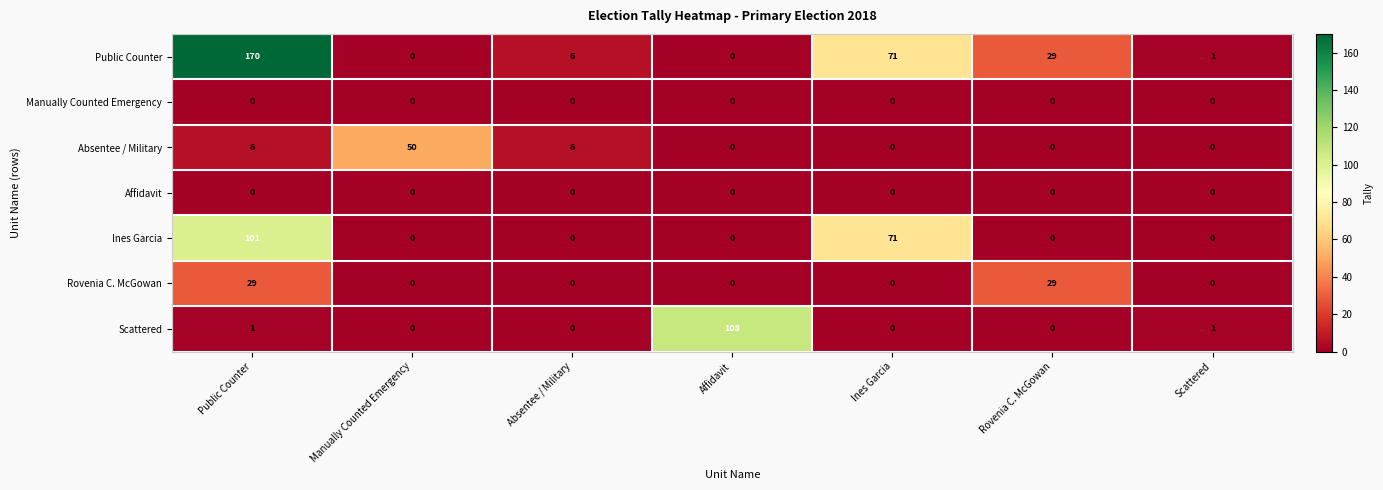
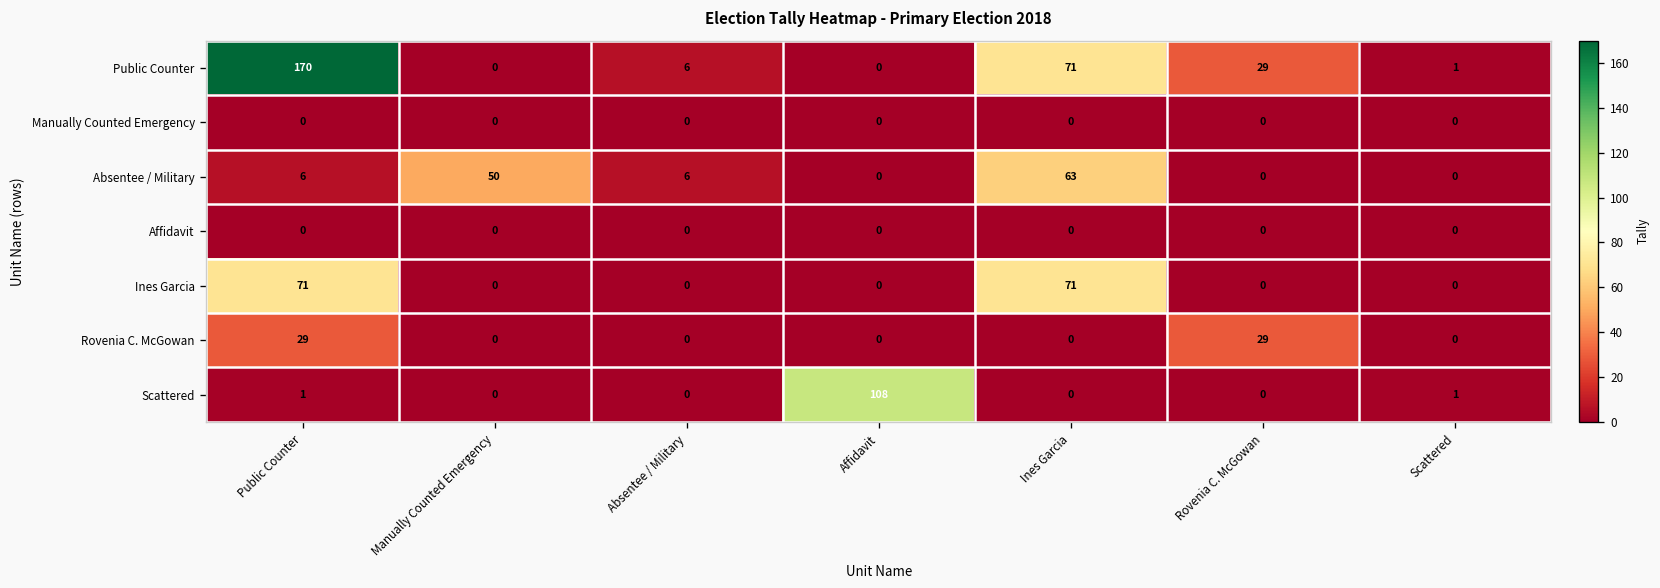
Absentee / Military, Ines Garcia: 0 -> 63
Ines Garcia, Public Counter: 101 -> 71
